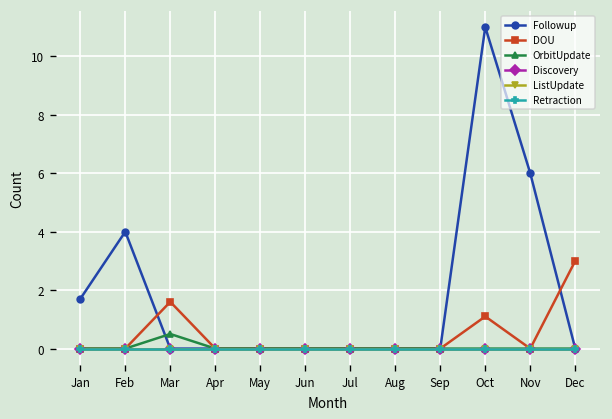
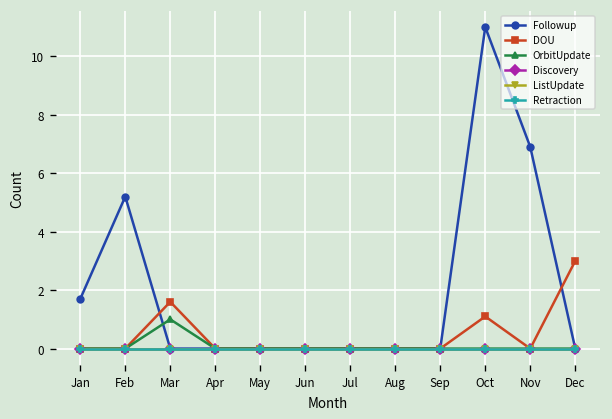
Followup, Feb: 4.0 -> 5.2
OrbitUpdate, Mar: 0.5 -> 1.0
Followup, Nov: 6.0 -> 6.9
